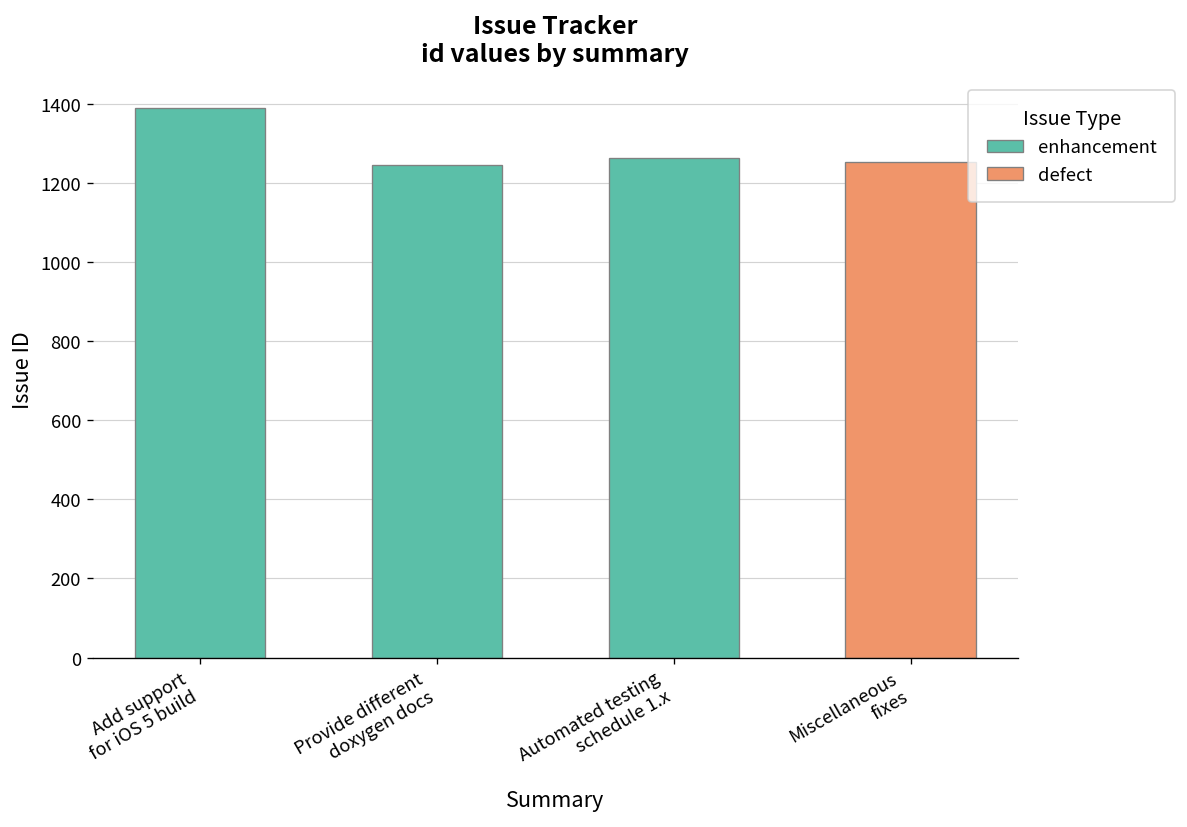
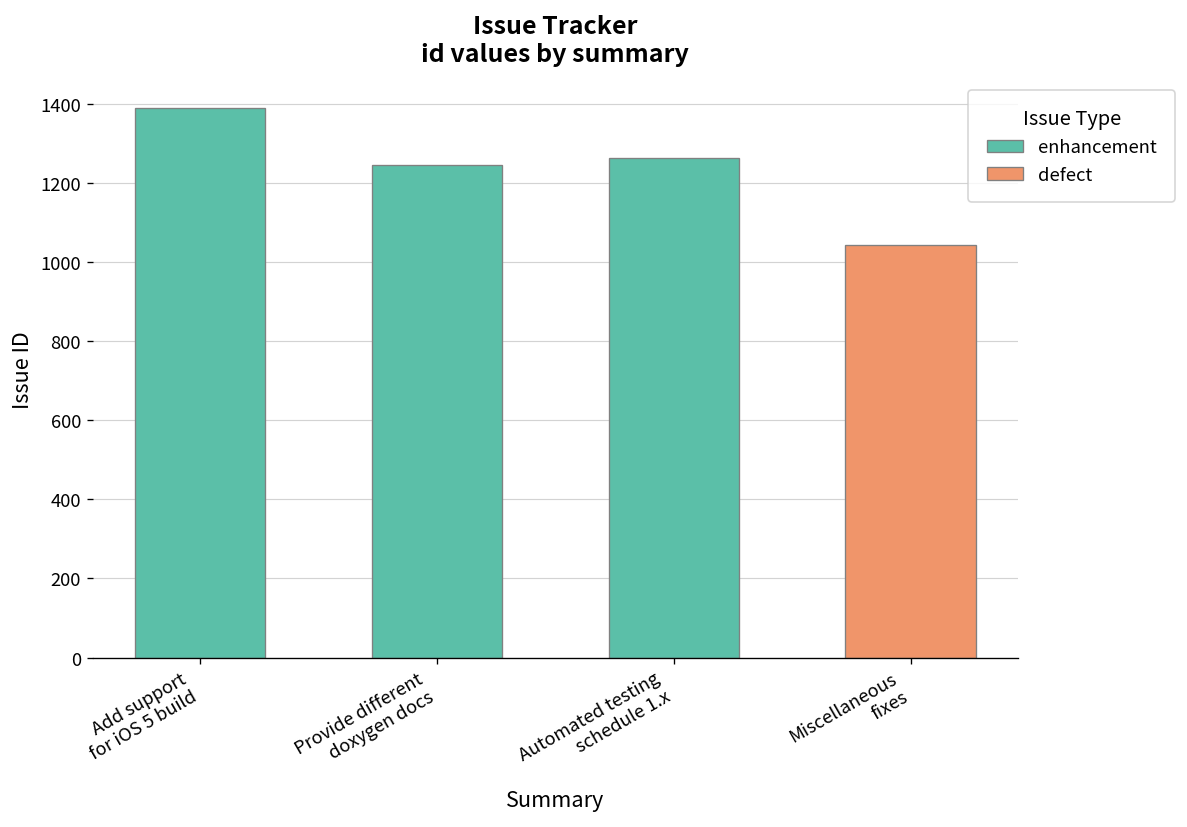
Miscellaneous fixes: 1250 -> 1040
